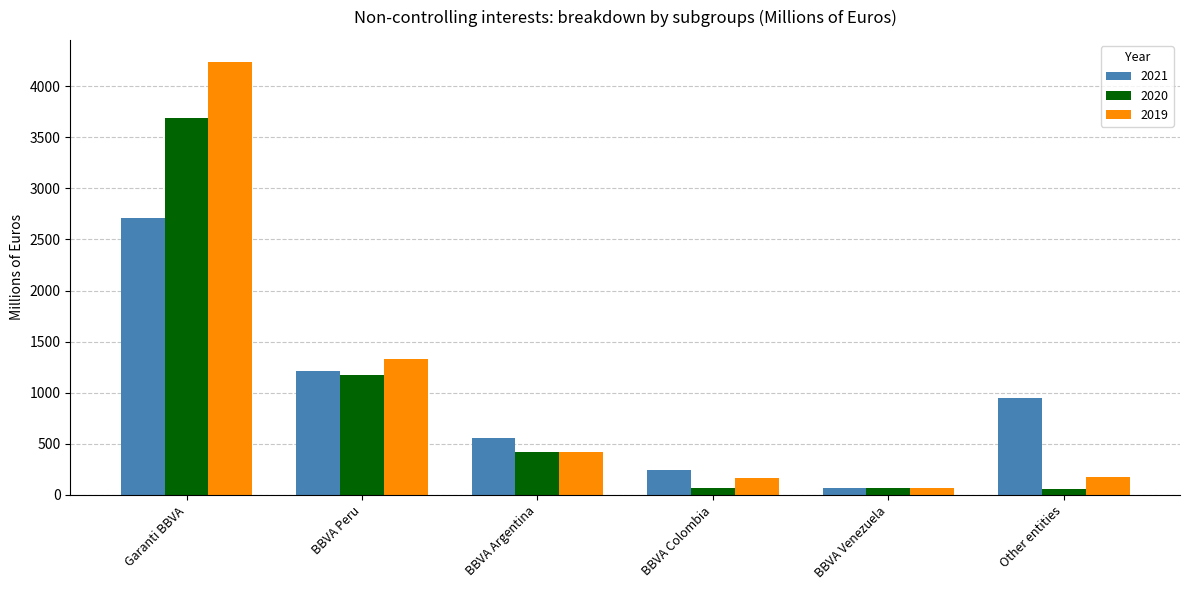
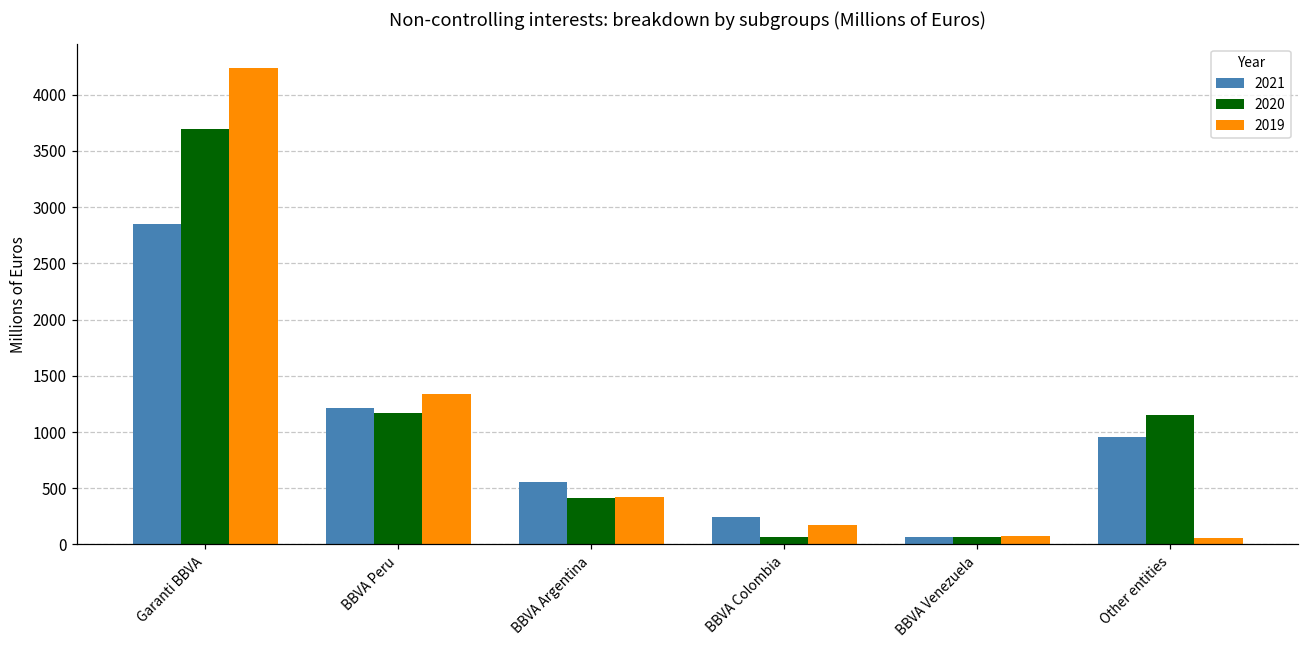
2021, Garanti BBVA: 2710 -> 2850
2020, Other entities: 60 -> 1150
2019, Other entities: 180 -> 60
